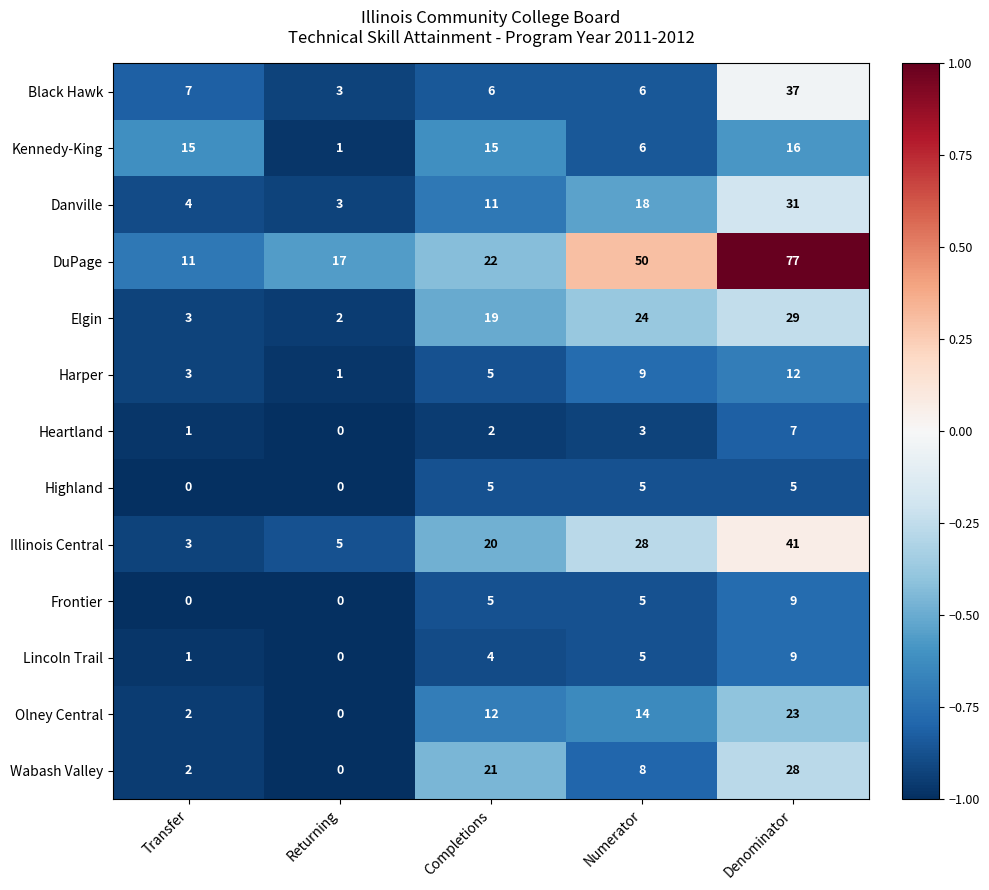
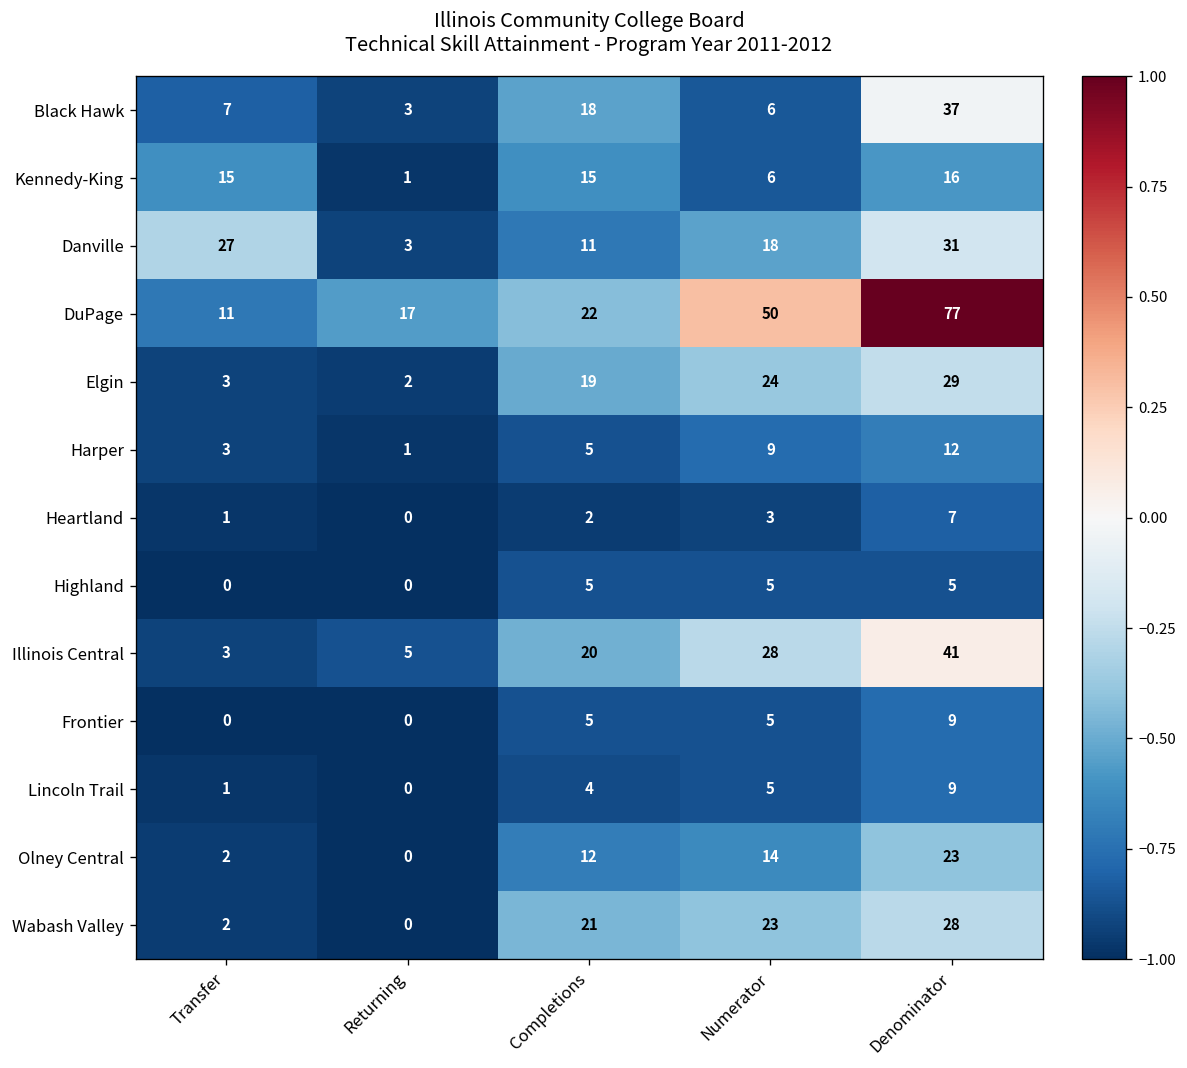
Black Hawk, Completions: 6 -> 18
Danville, Transfer: 4 -> 27
Wabash Valley, Numerator: 8 -> 23
